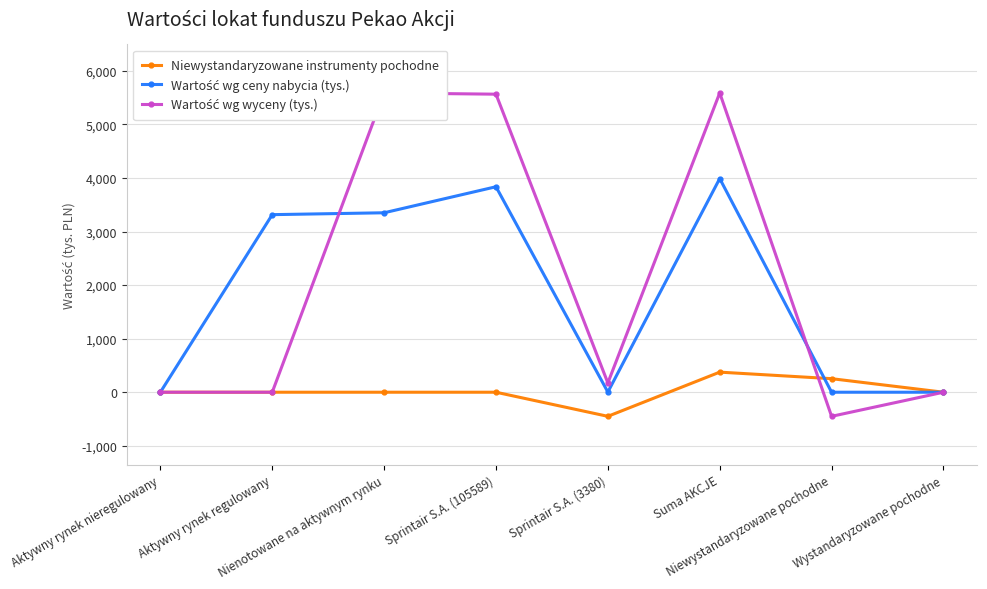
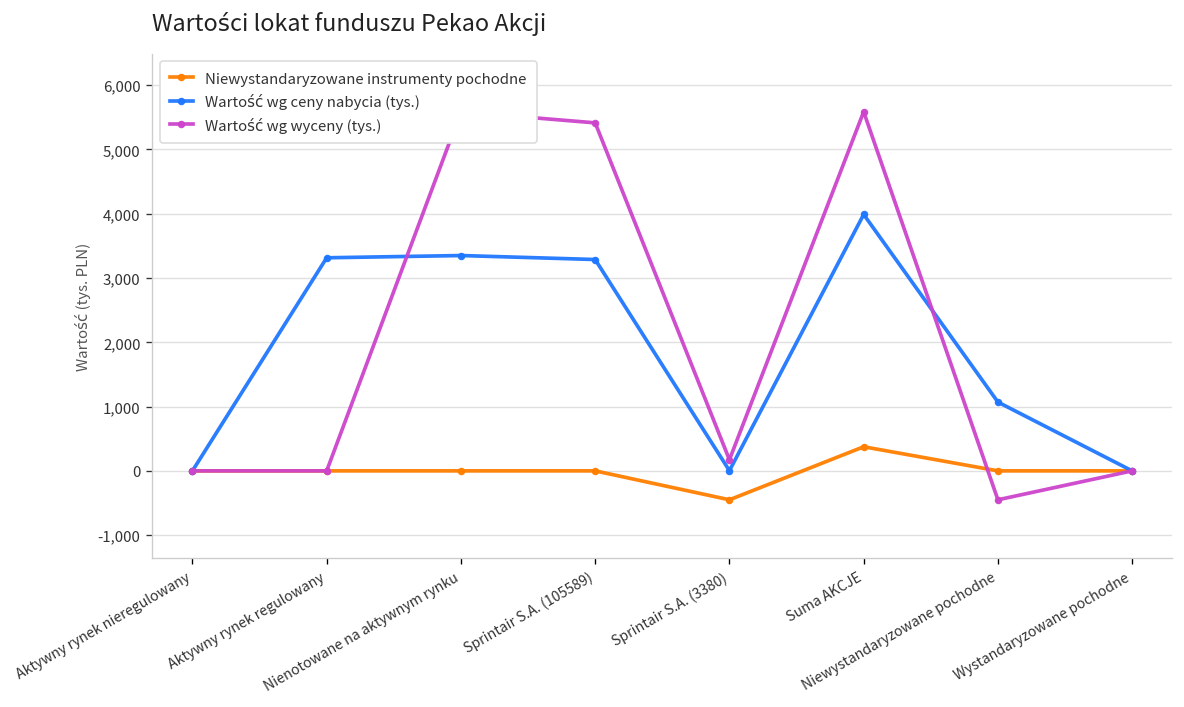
Wartość wg ceny nabycia (tys.), Sprintair S.A. (105589): 3,800 -> 3,300
Wartość wg wyceny (tys.), Sprintair S.A. (105589): 5,600 -> 5,400
Niewystandaryzowane instrumenty pochodne, Niewystandaryzowane pochodne: 300 -> 0
Wartość wg ceny nabycia (tys.), Niewystandaryzowane pochodne: 0 -> 1,100
